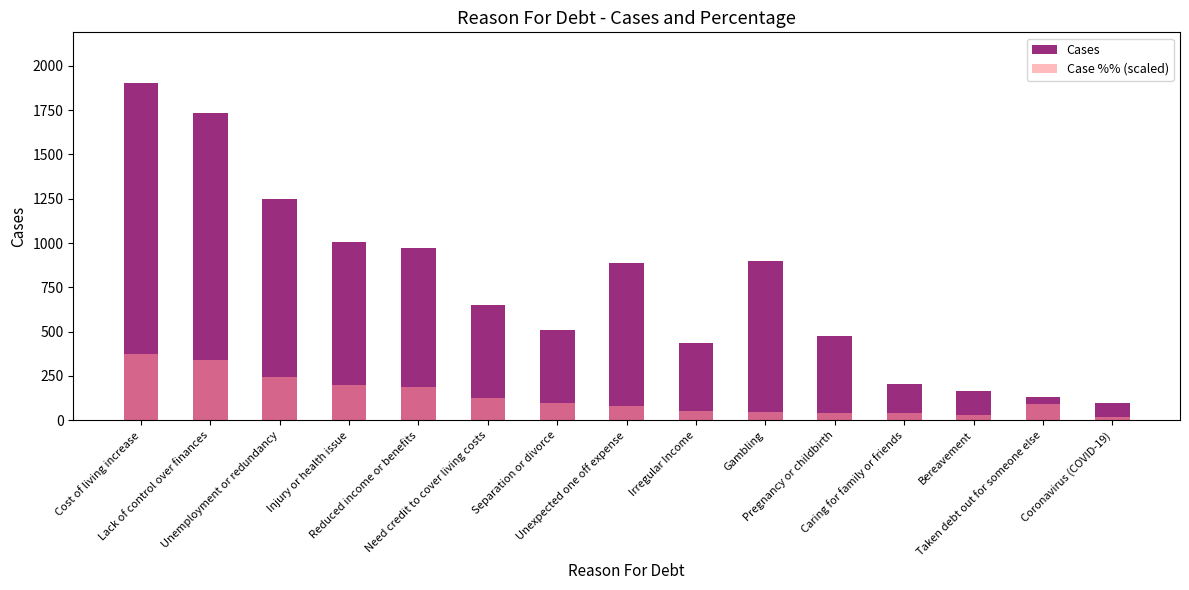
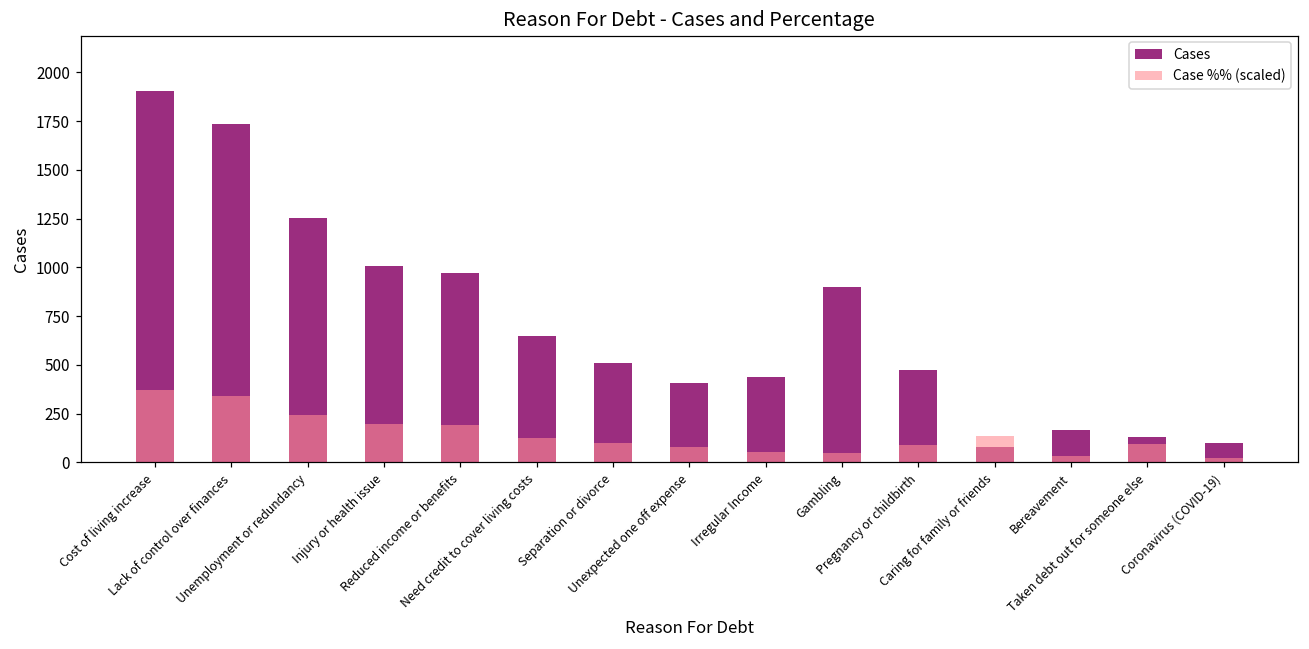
Cases, Unexpected one off expense: 890 -> 410
Case %% (scaled), Pregnancy or childbirth: 40 -> 90
Cases, Caring for family or friends: 210 -> 80
Case %% (scaled), Caring for family or friends: 40 -> 130
